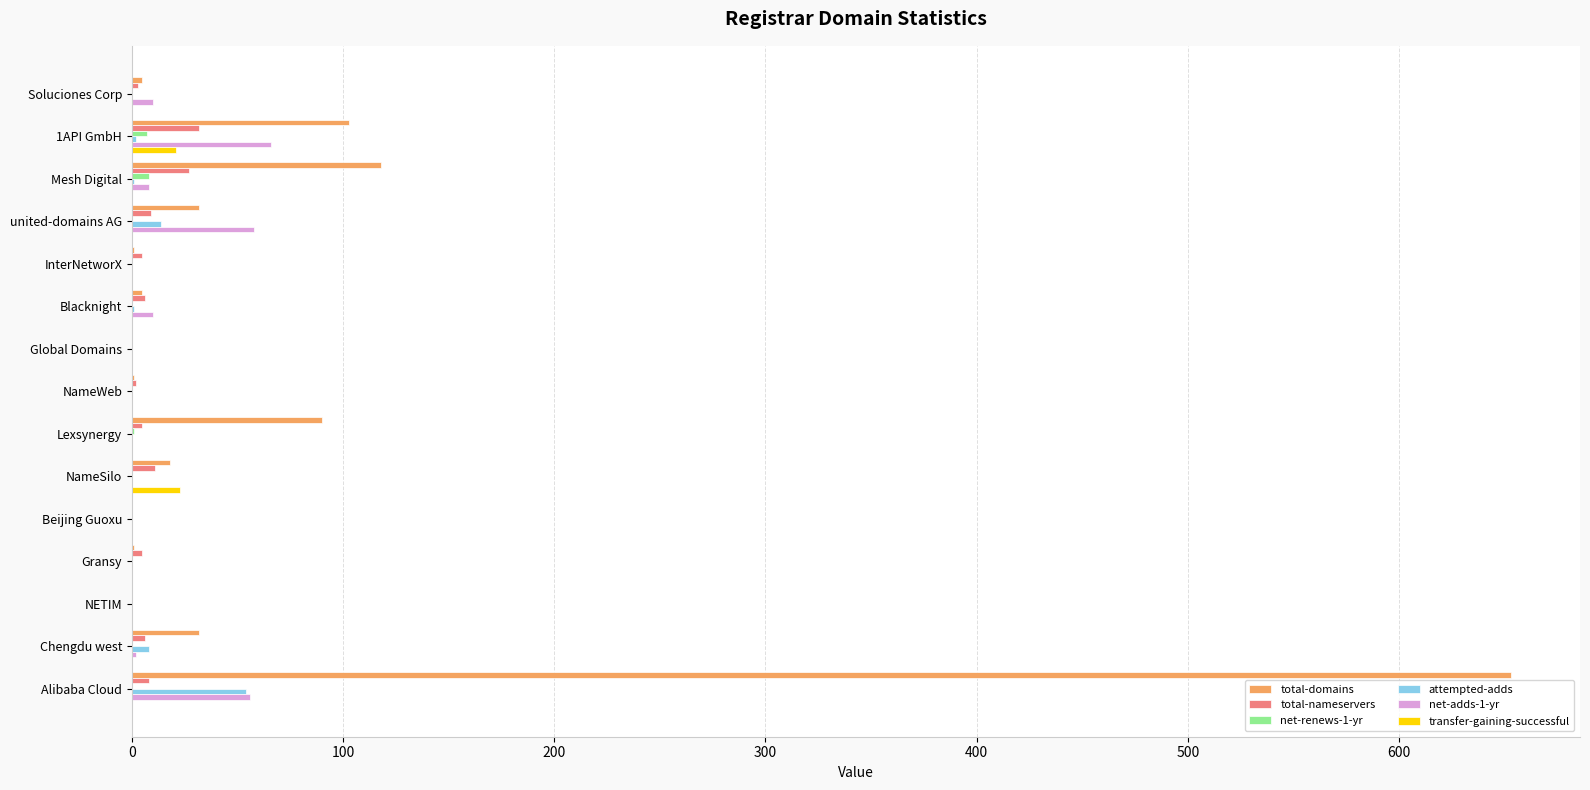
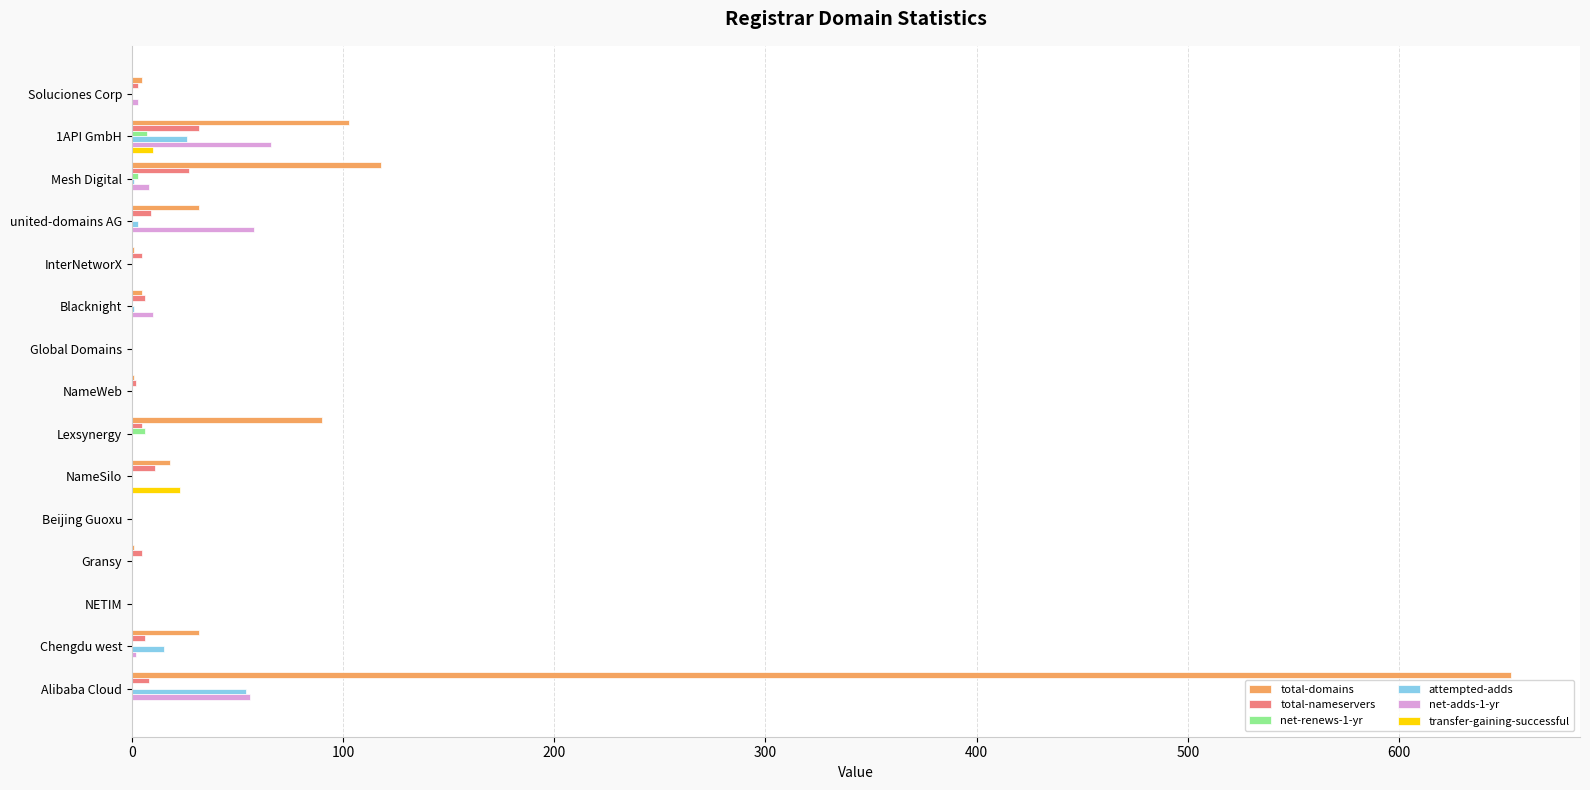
net-adds-1-yr, Soluciones Corp: 10 -> 3
attempted-adds, 1API GmbH: 2 -> 26
transfer-gaining-successful, 1API GmbH: 21 -> 10
net-renews-1-yr, Mesh Digital: 8 -> 3
attempted-adds, united-domains AG: 14 -> 3
net-renews-1-yr, Lexsynergy: 1 -> 6
attempted-adds, Chengdu west: 8 -> 15
